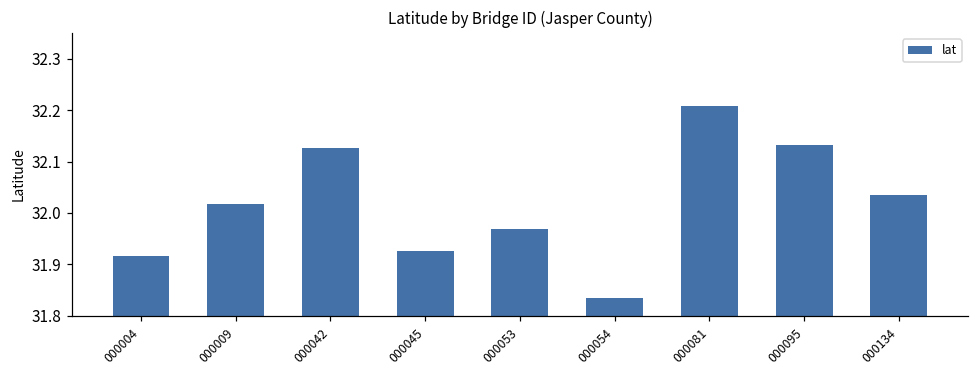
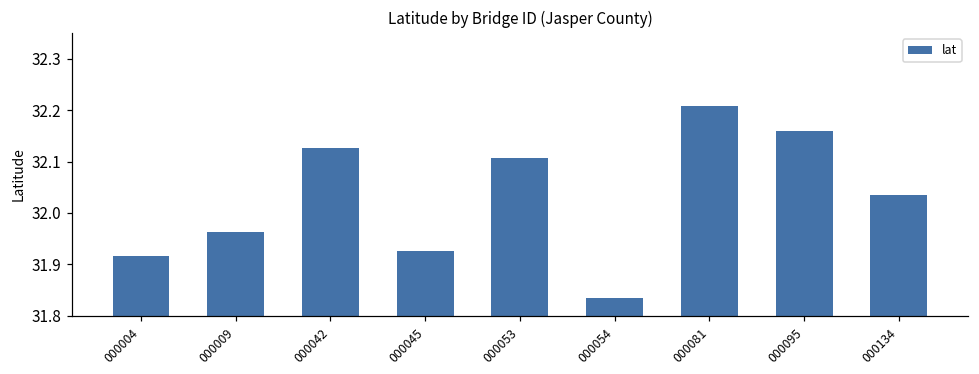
000009: 32.02 -> 31.96
000053: 31.97 -> 32.11
000095: 32.13 -> 32.16
